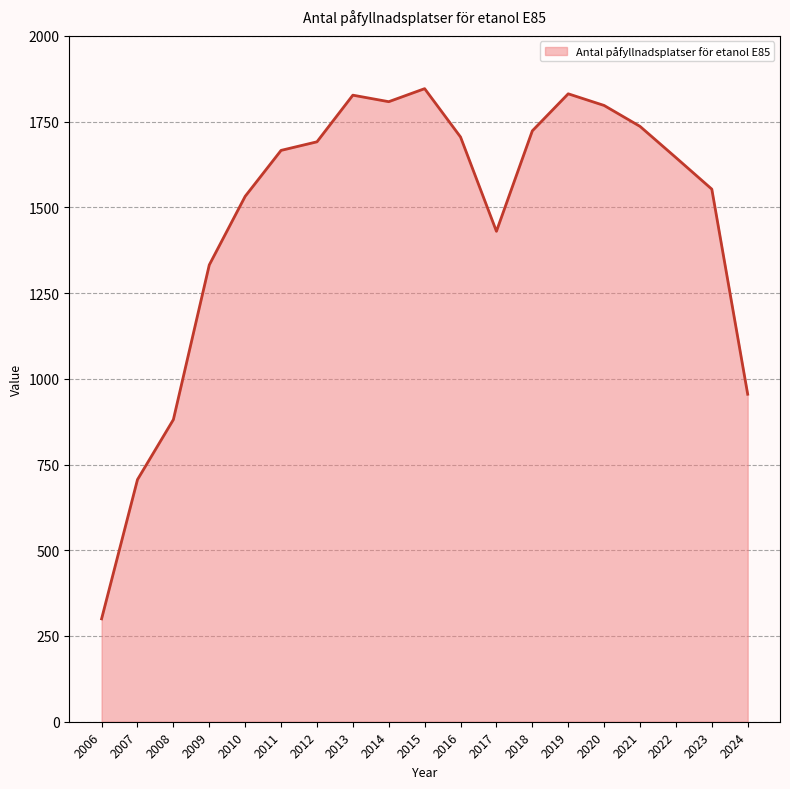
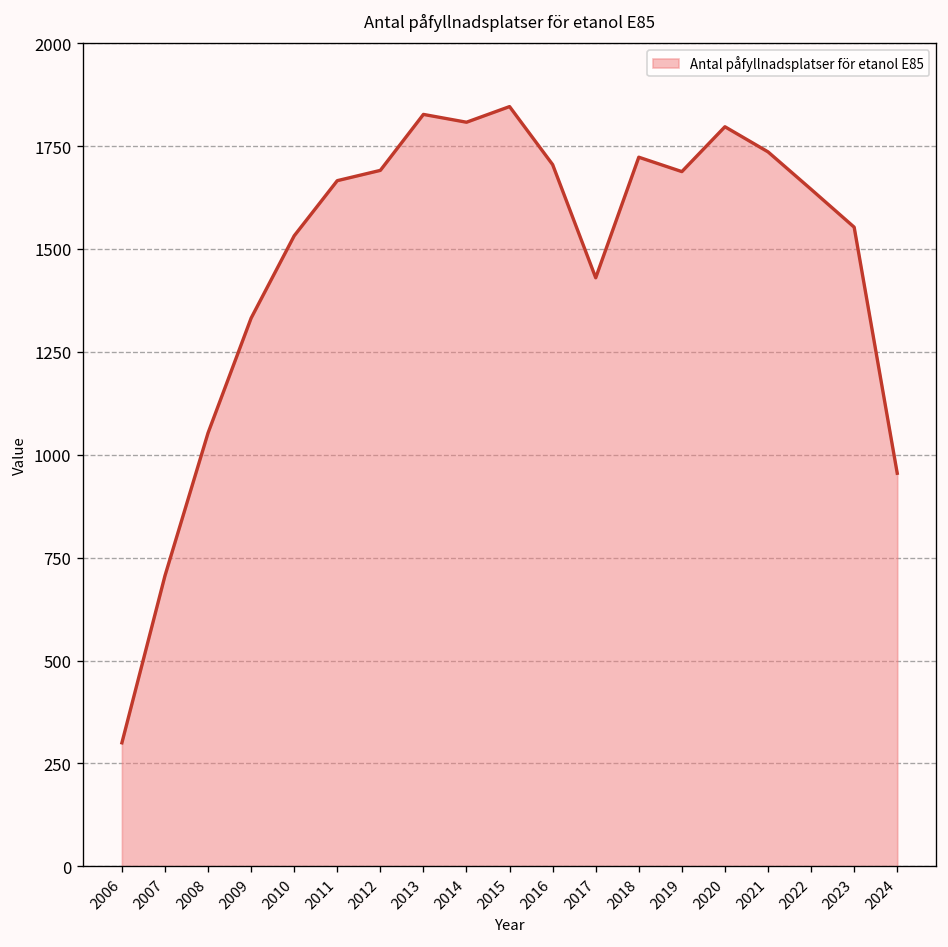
2008: 880 -> 1050
2019: 1830 -> 1690
